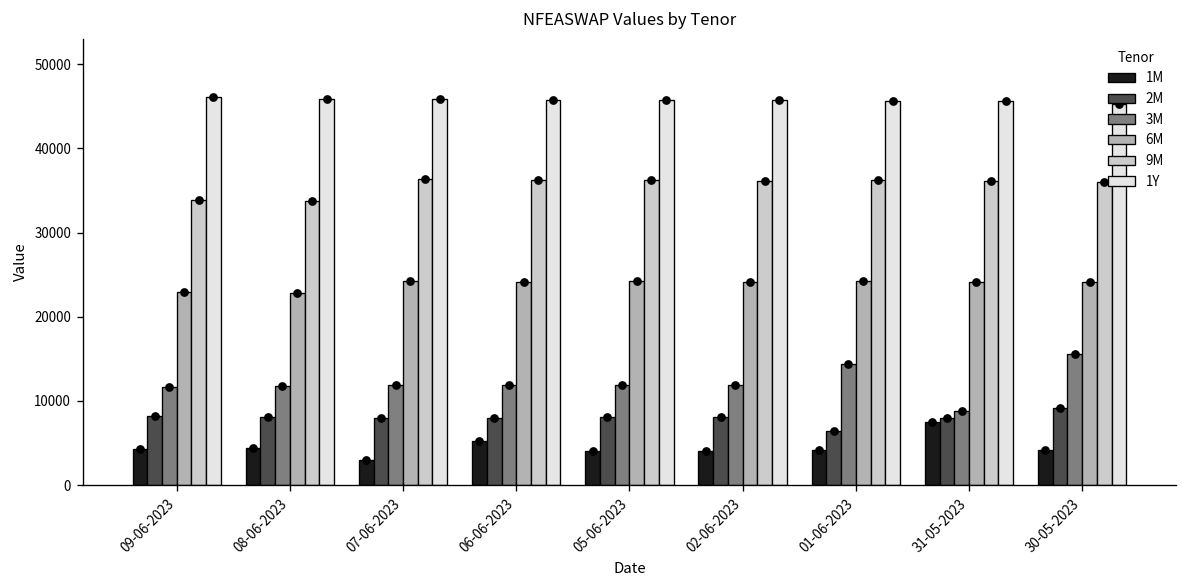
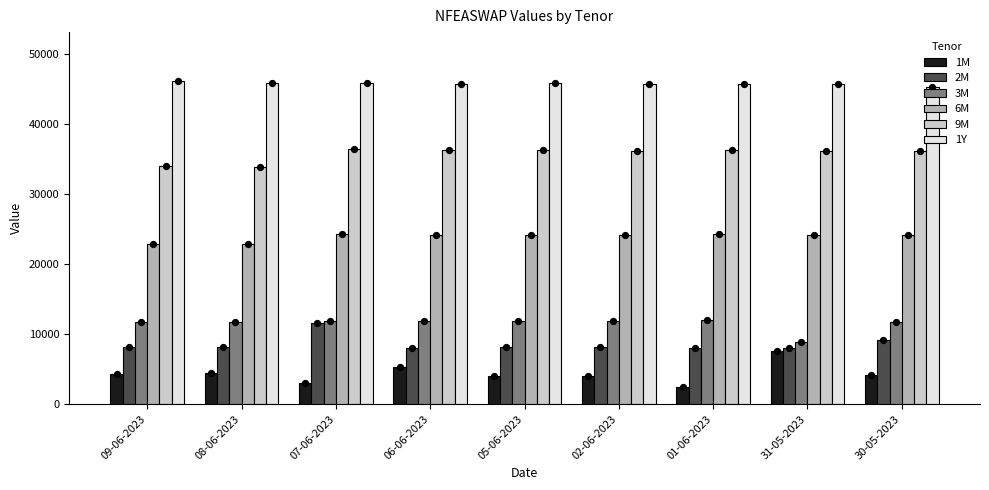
2M, 07-06-2023: 8000 -> 12000
1M, 01-06-2023: 4000 -> 2000
2M, 01-06-2023: 6000 -> 8000
3M, 01-06-2023: 14000 -> 12000
3M, 30-05-2023: 16000 -> 12000
